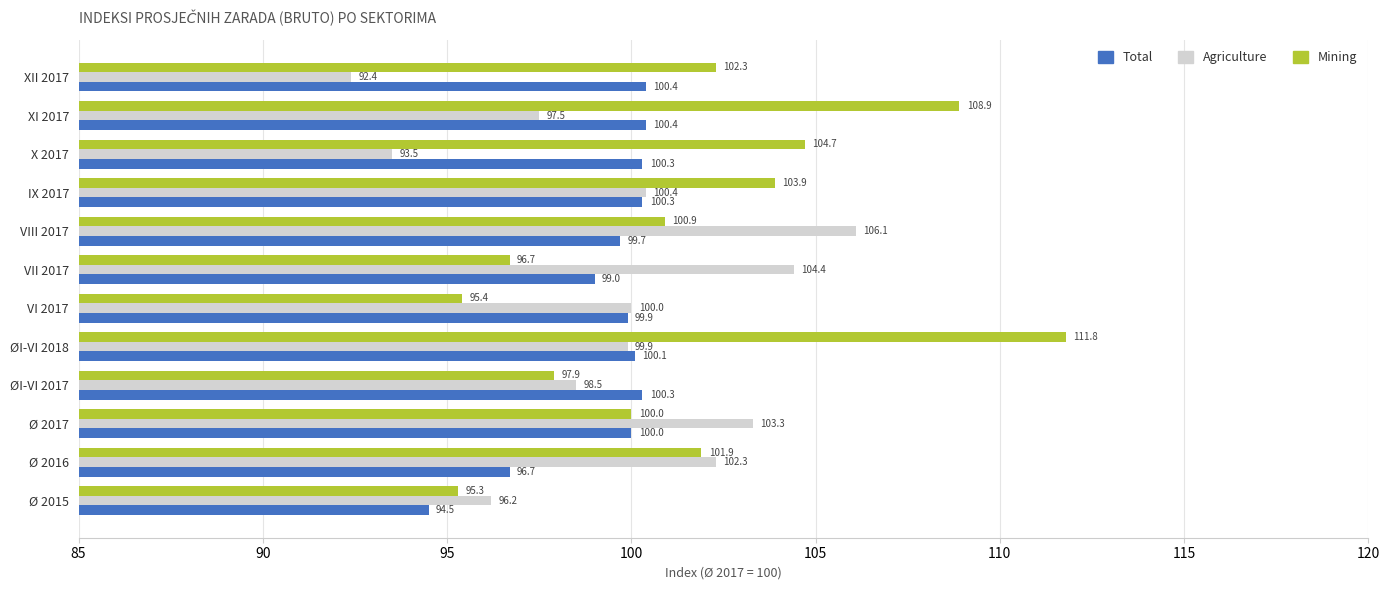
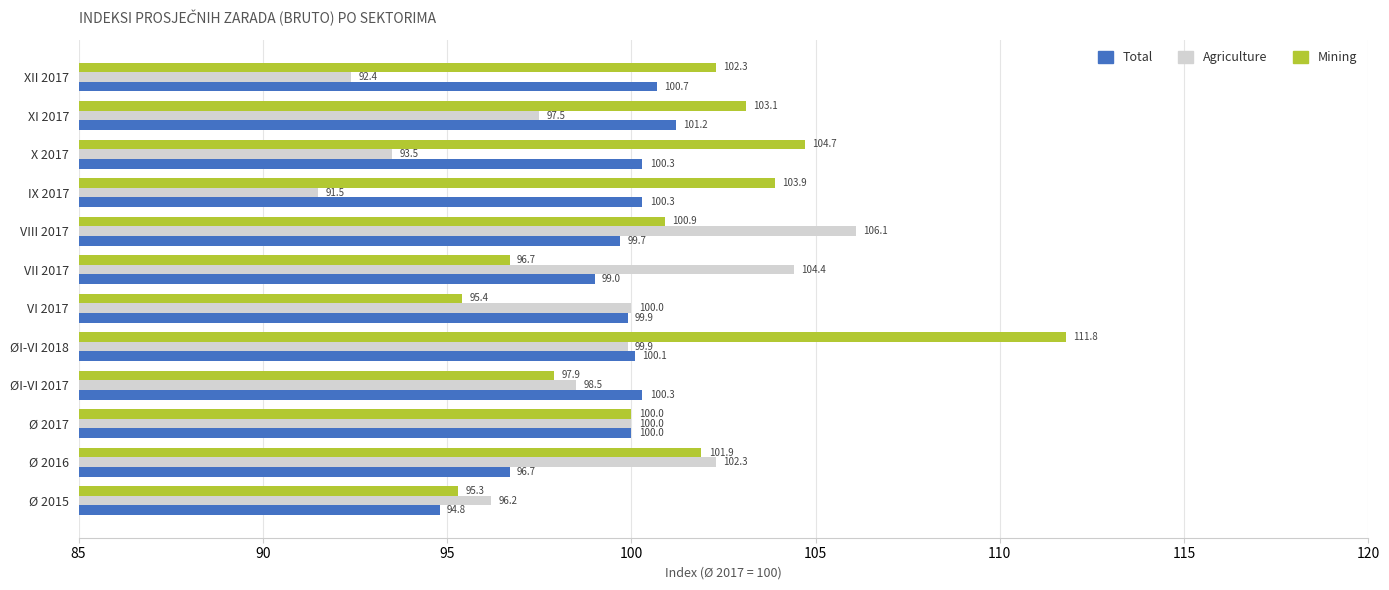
Total, XII 2017: 100.4 -> 100.7
Mining, XI 2017: 108.9 -> 103.1
Total, XI 2017: 100.4 -> 101.2
Agriculture, IX 2017: 100.4 -> 91.5
Agriculture, Ø 2017: 103.3 -> 100.0
Total, Ø 2015: 94.5 -> 94.8
